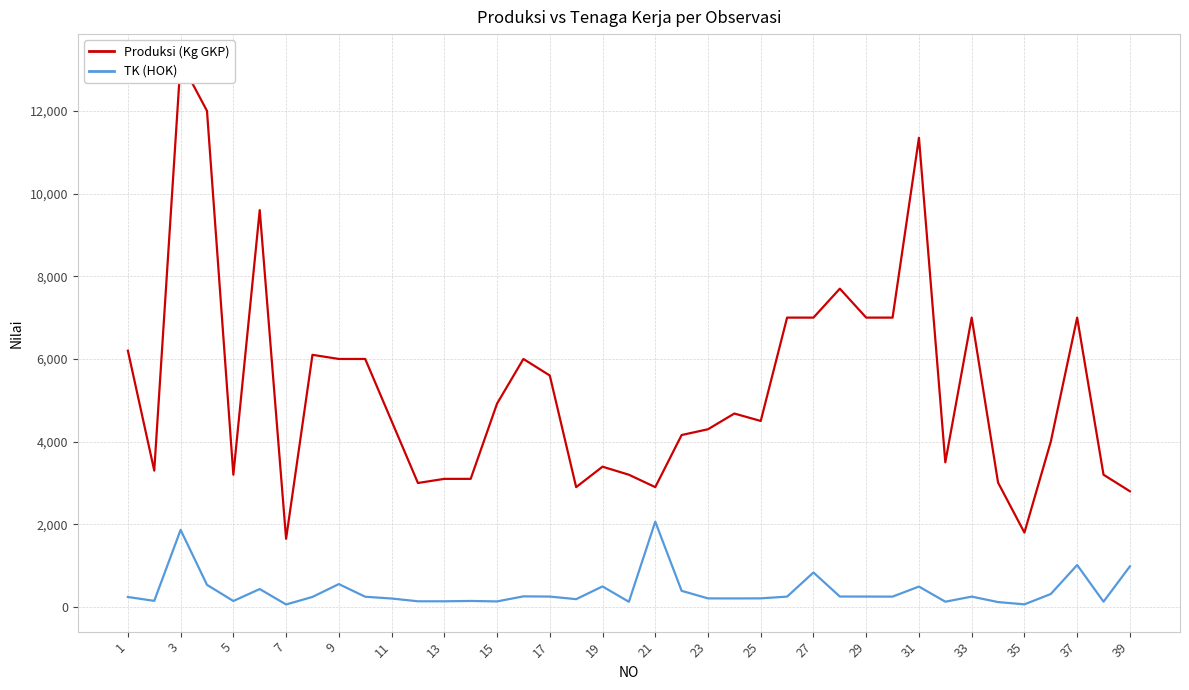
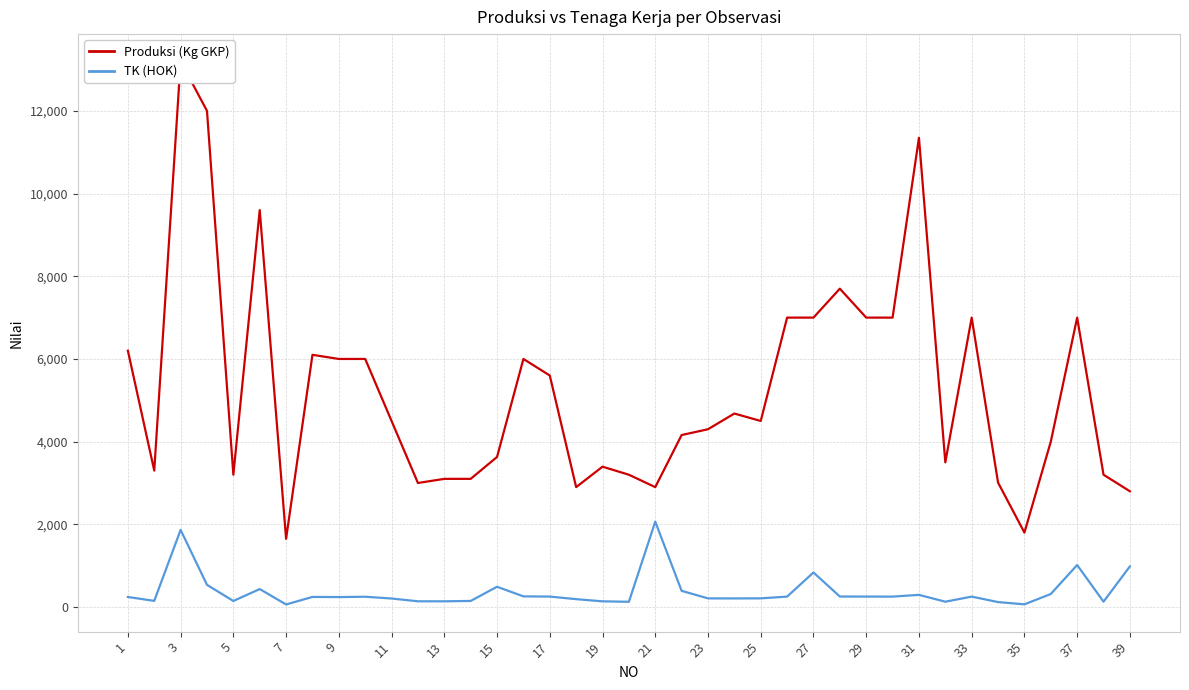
TK (HOK), 9: 600 -> 200
Produksi (Kg GKP), 15: 4,900 -> 3,600
TK (HOK), 15: 100 -> 500
TK (HOK), 19: 500 -> 100
TK (HOK), 31: 500 -> 300
